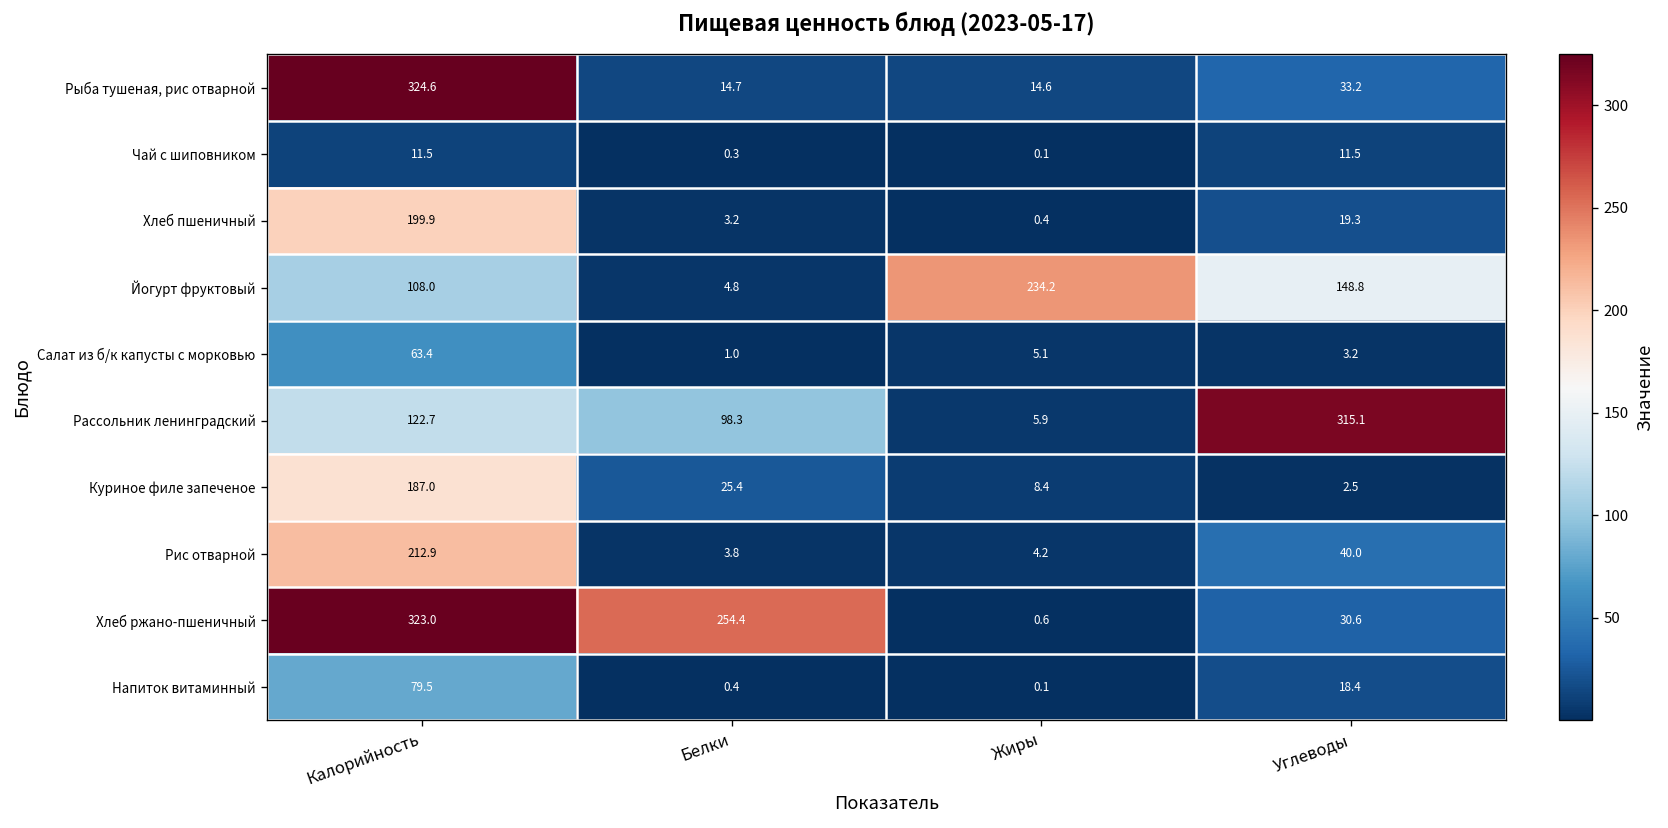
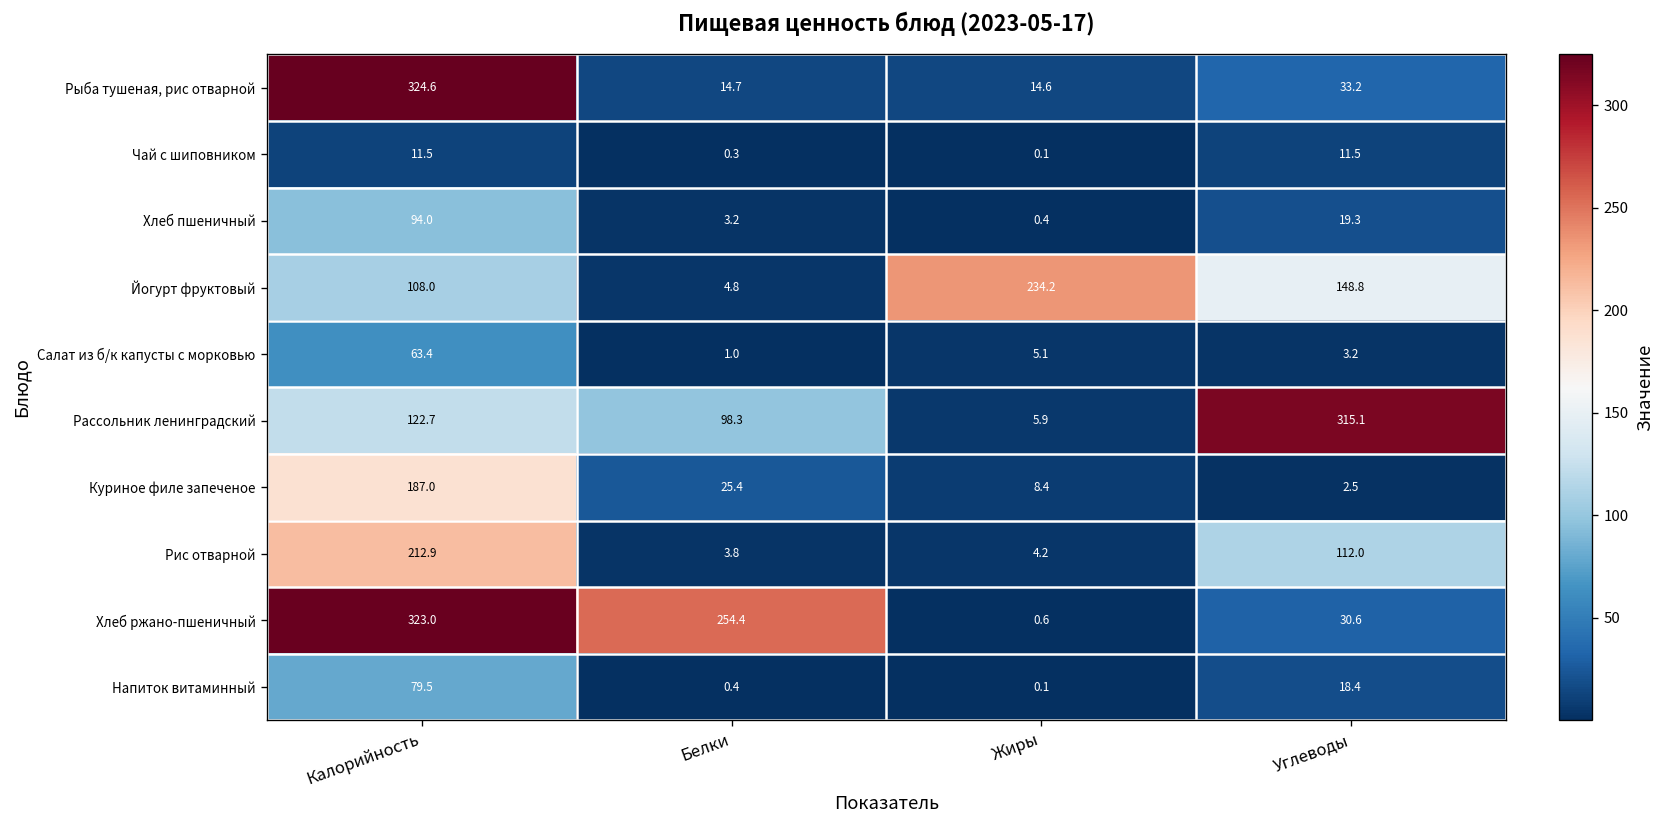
Хлеб пшеничный, Калорийность: 199.9 -> 94.0
Рис отварной, Углеводы: 40.0 -> 112.0
